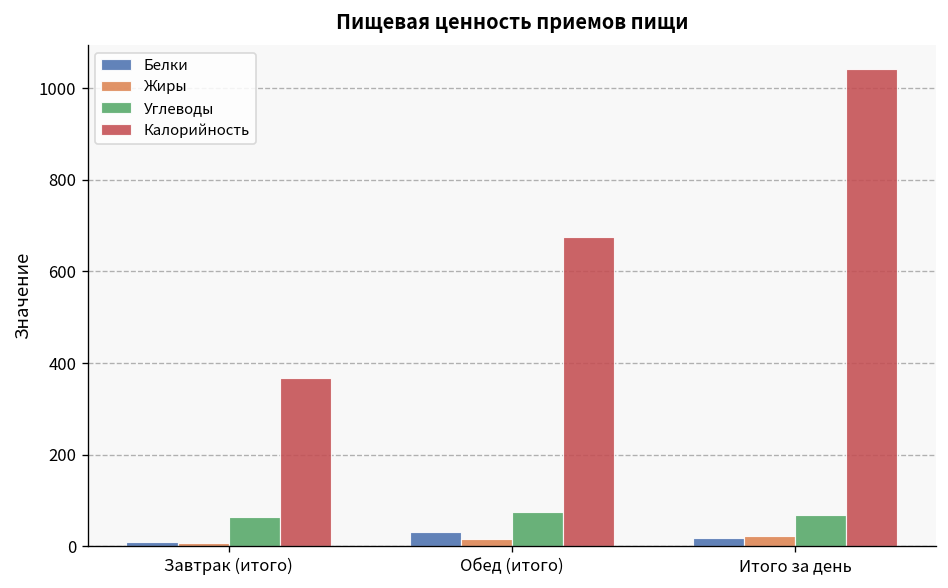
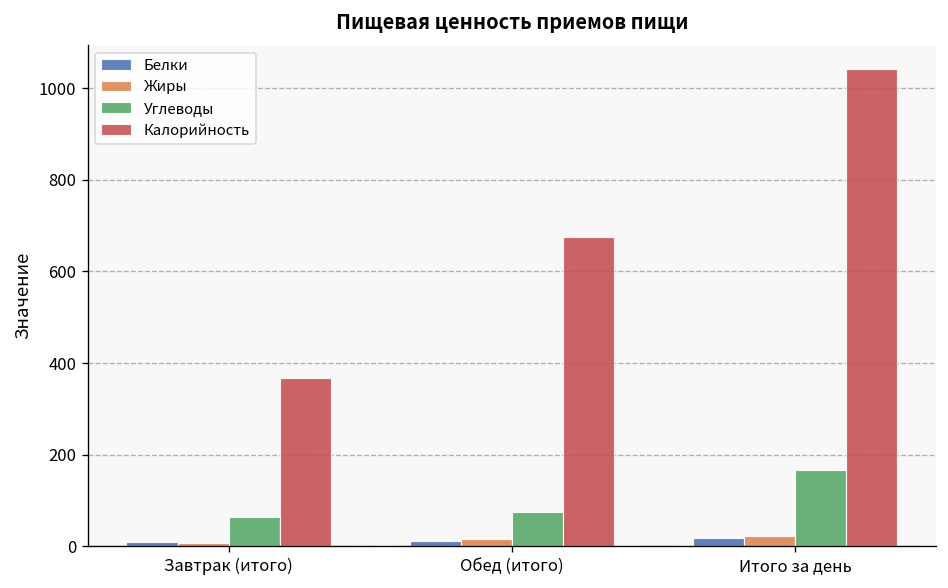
Белки, Обед (итого): 30 -> 10
Углеводы, Итого за день: 70 -> 170
